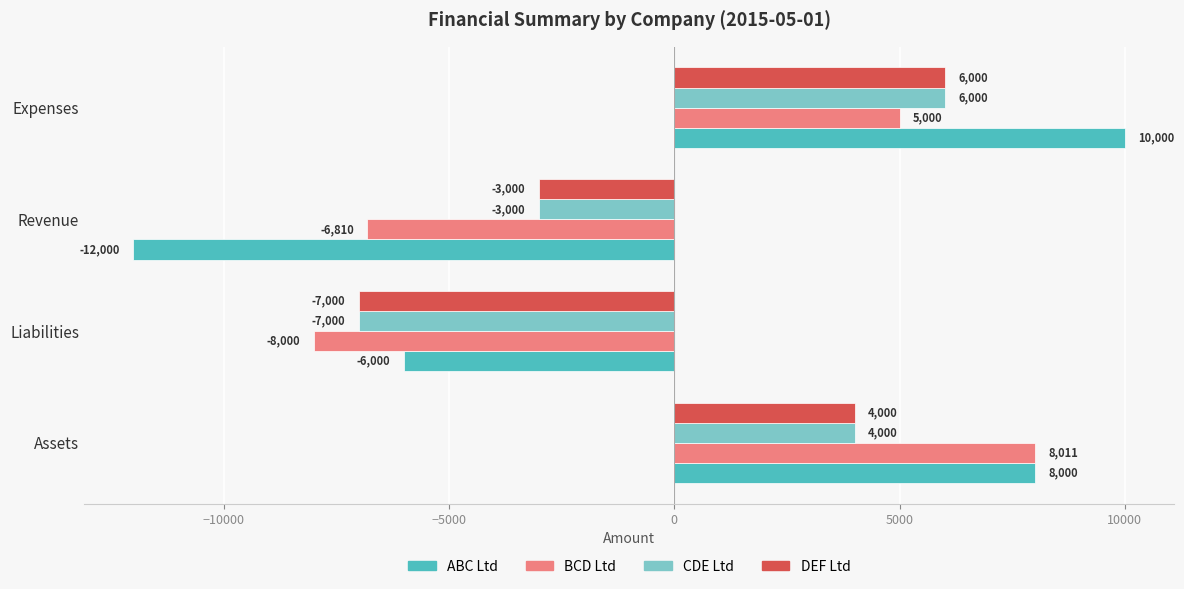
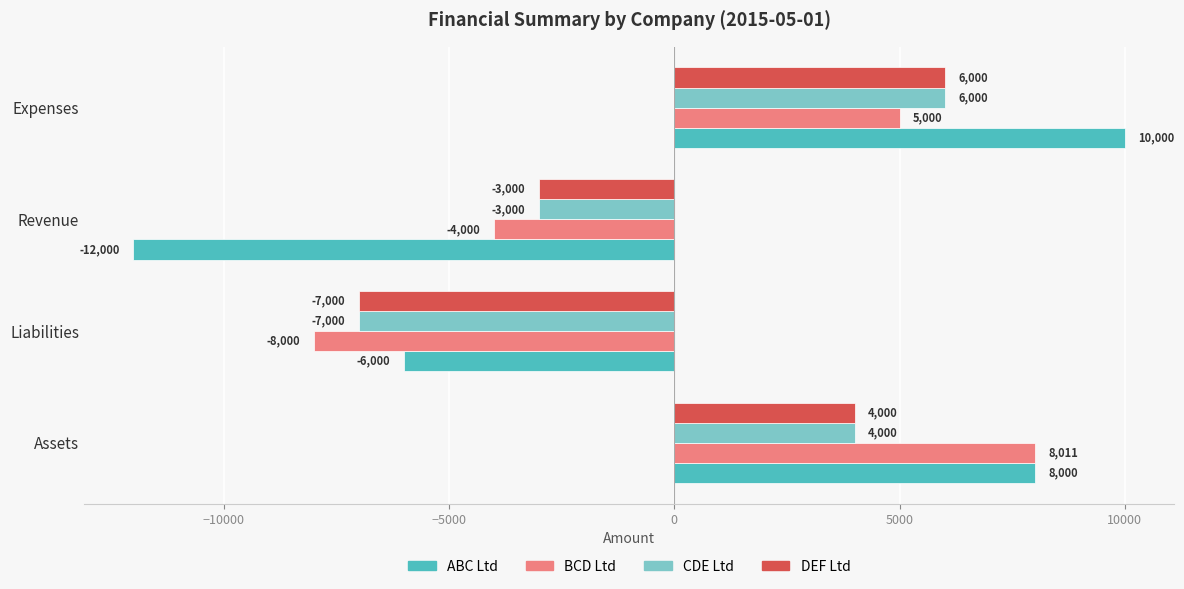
BCD Ltd, Revenue: -6,810 -> -4,000
